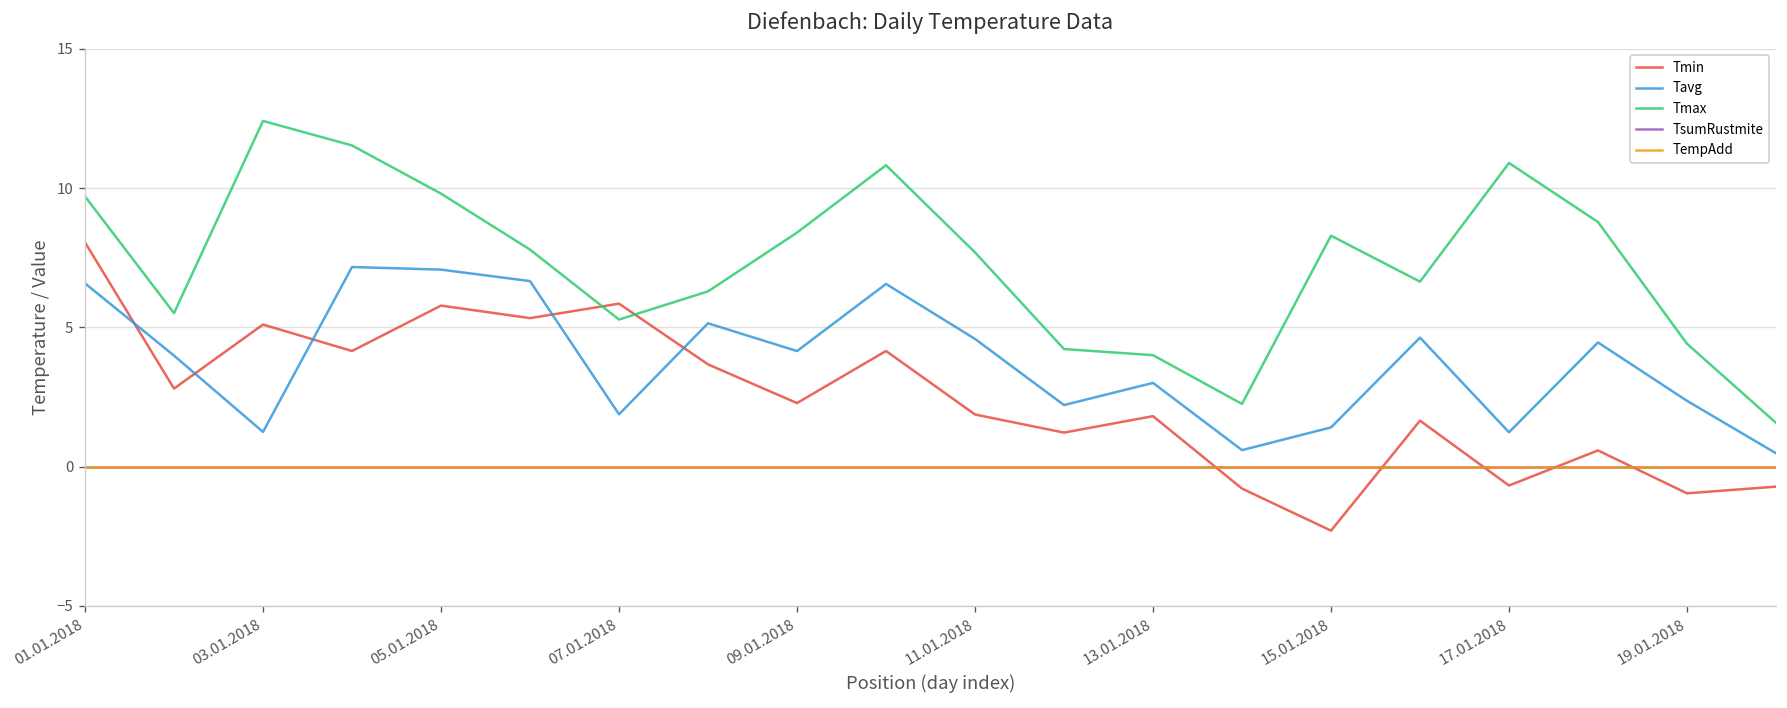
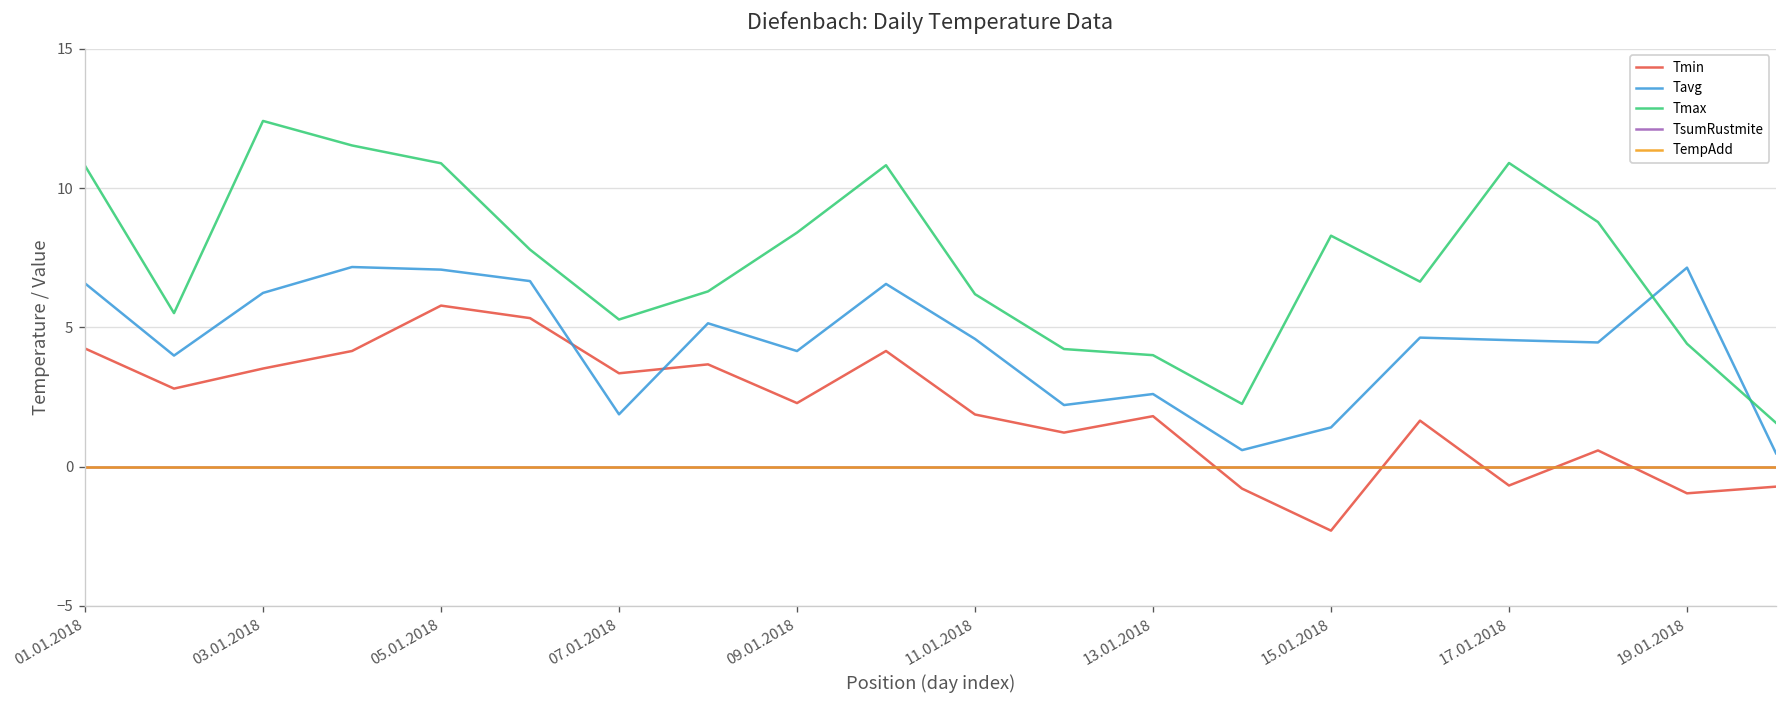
Tmin, 01.01.2018: 8.1 -> 4.2
Tmax, 01.01.2018: 9.7 -> 10.8
Tmin, 03.01.2018: 5.1 -> 3.5
Tavg, 03.01.2018: 1.2 -> 6.2
Tmax, 05.01.2018: 9.8 -> 10.9
Tmin, 07.01.2018: 5.9 -> 3.4
Tmax, 11.01.2018: 7.7 -> 6.2
Tavg, 13.01.2018: 3.0 -> 2.6
Tavg, 17.01.2018: 1.2 -> 4.5
Tavg, 19.01.2018: 2.4 -> 7.1
